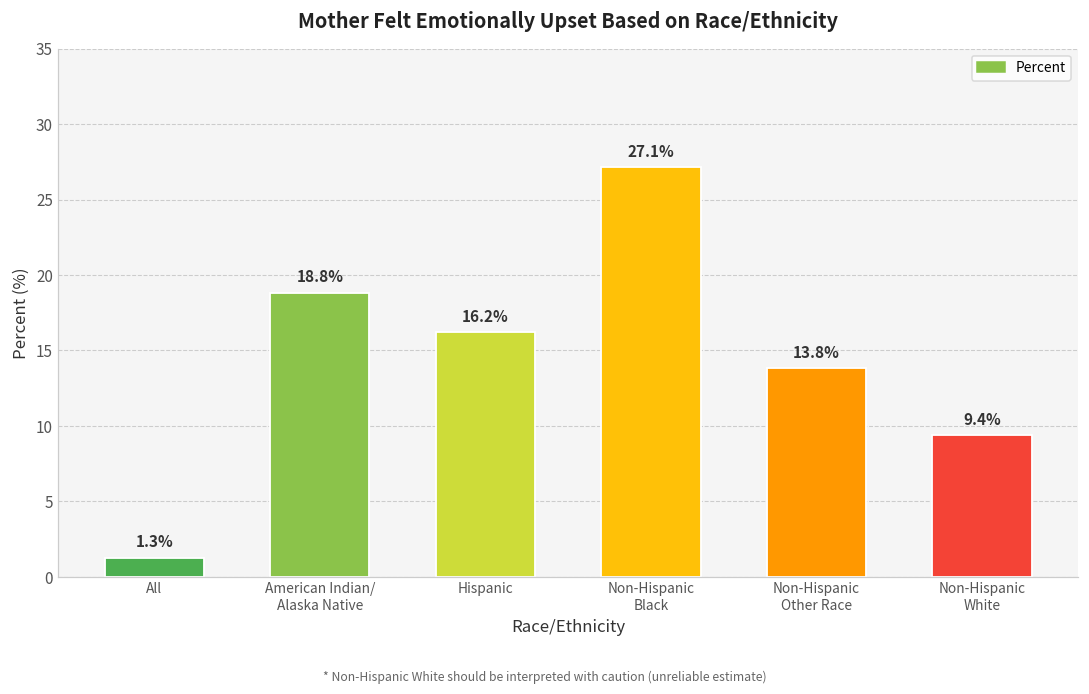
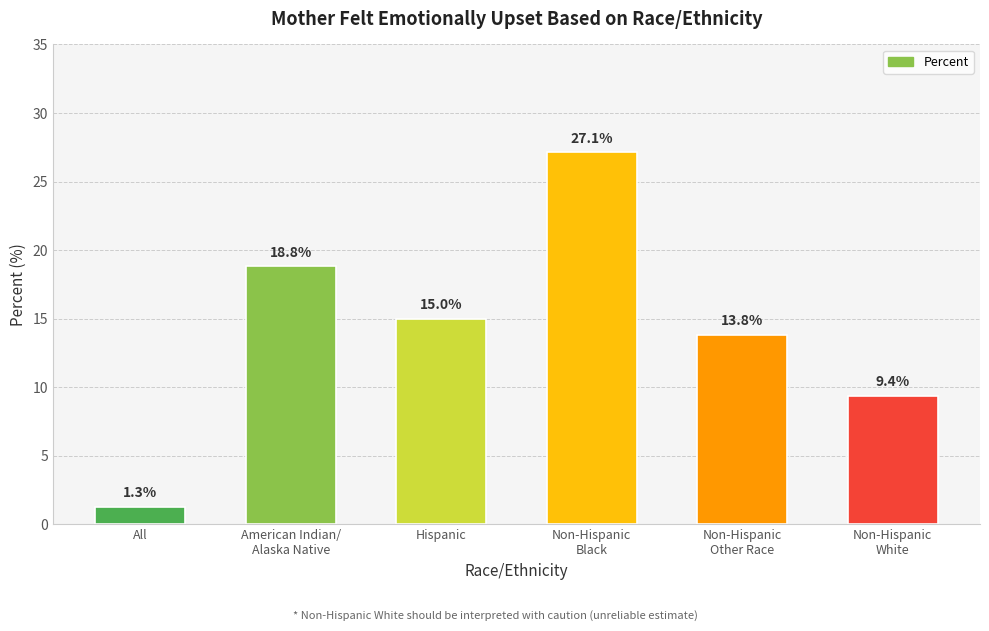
Hispanic: 16.2% -> 15.0%
